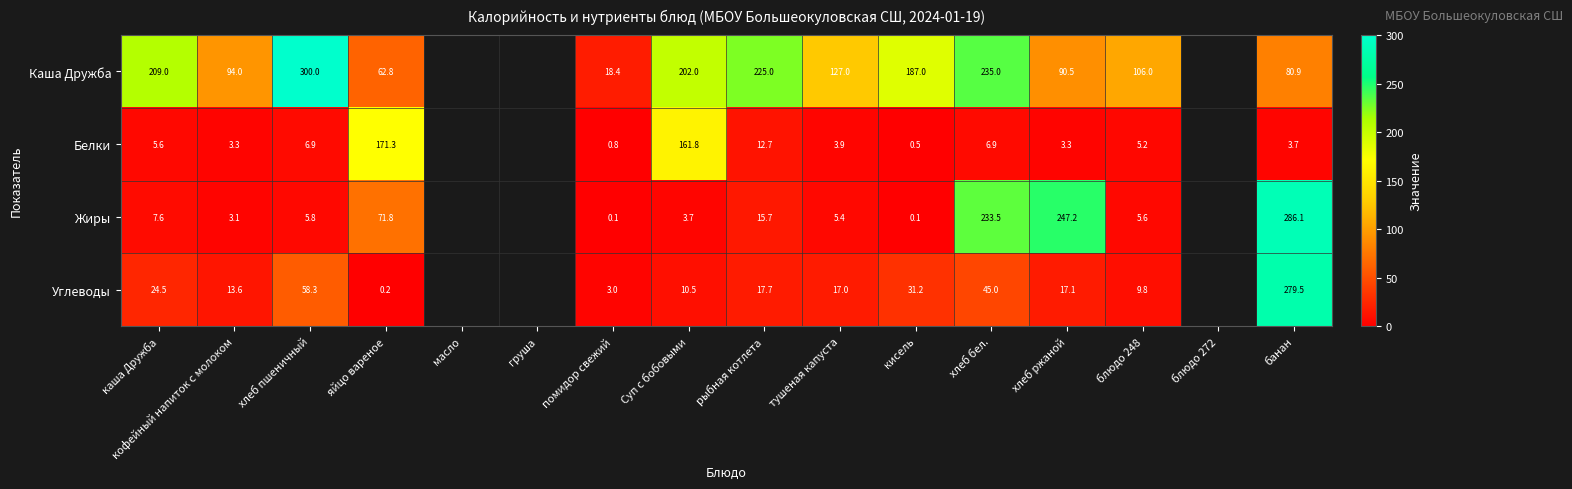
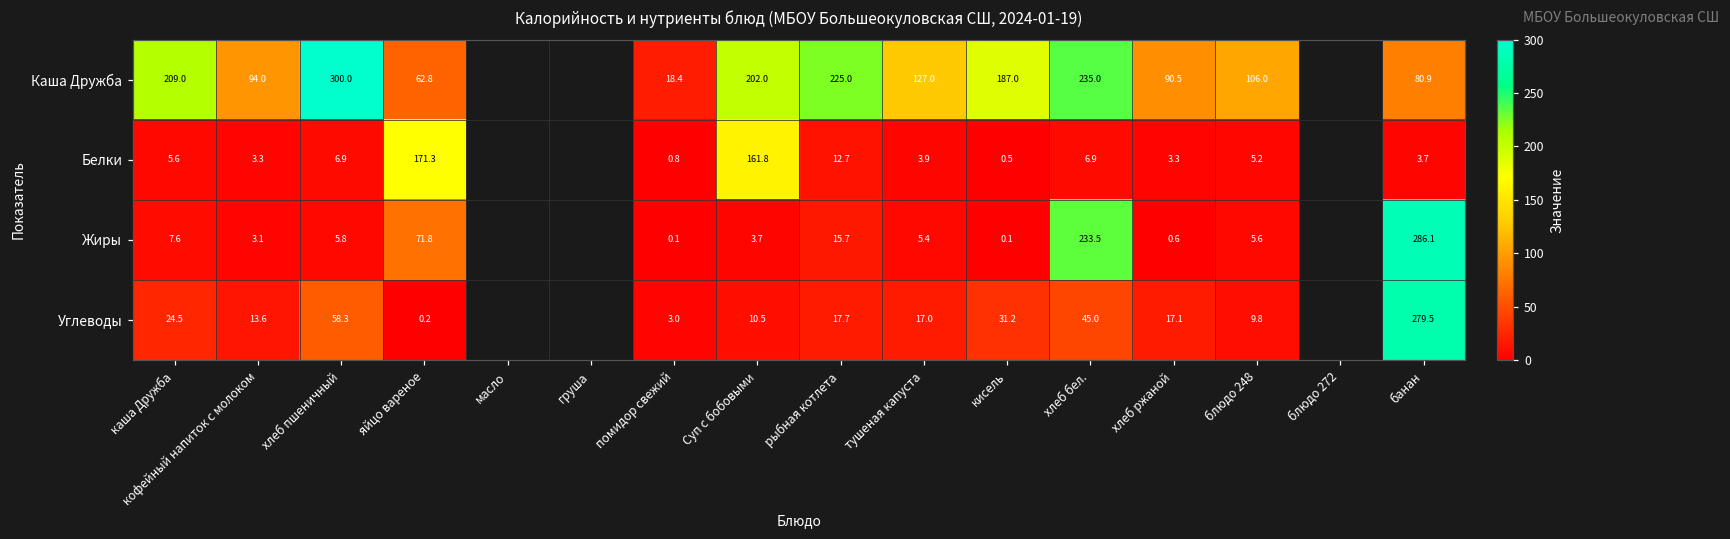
Жиры, хлеб ржаной: 247.2 -> 0.6
